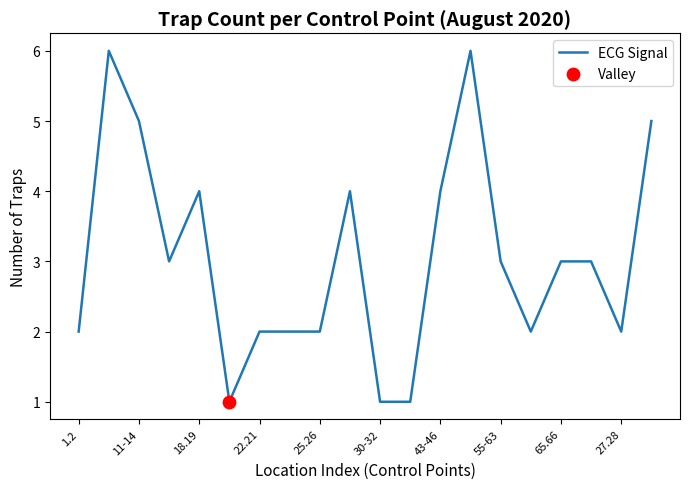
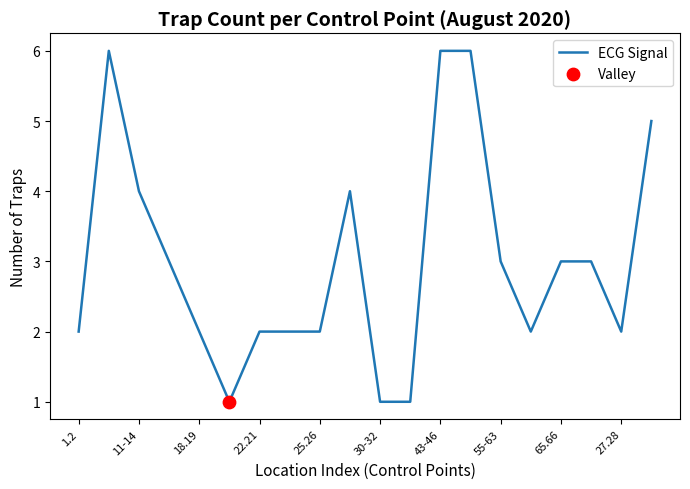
ECG Signal, 11-14: 5 -> 4
ECG Signal, 18.19: 4 -> 2
ECG Signal, 43-46: 4 -> 6
